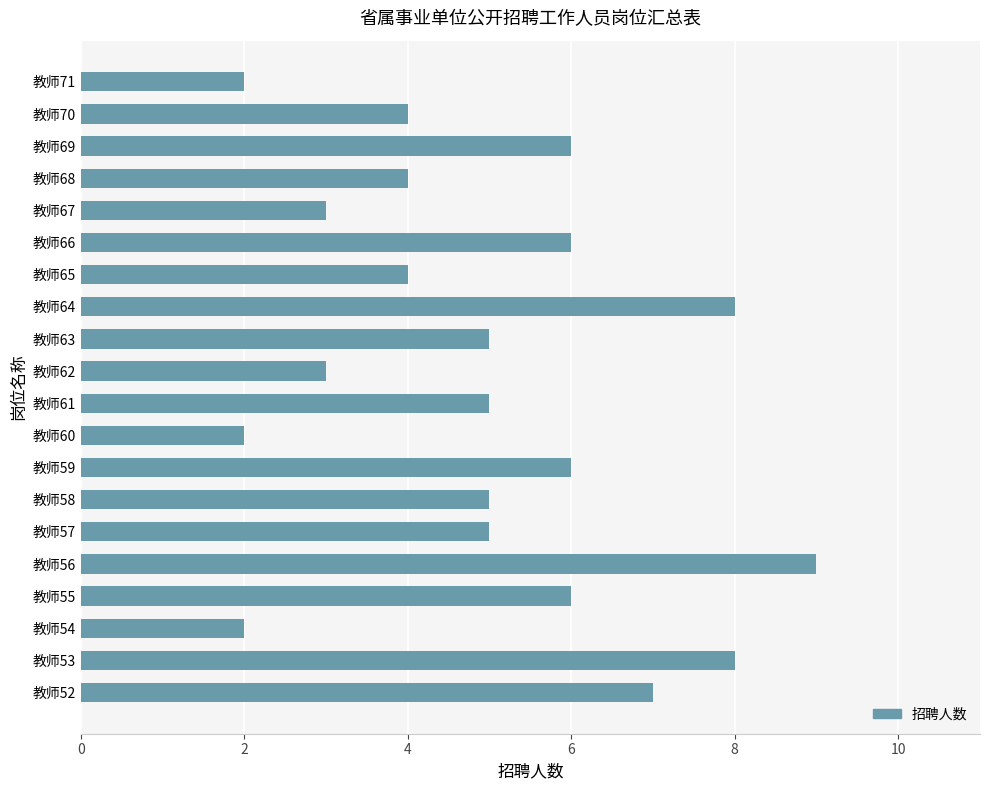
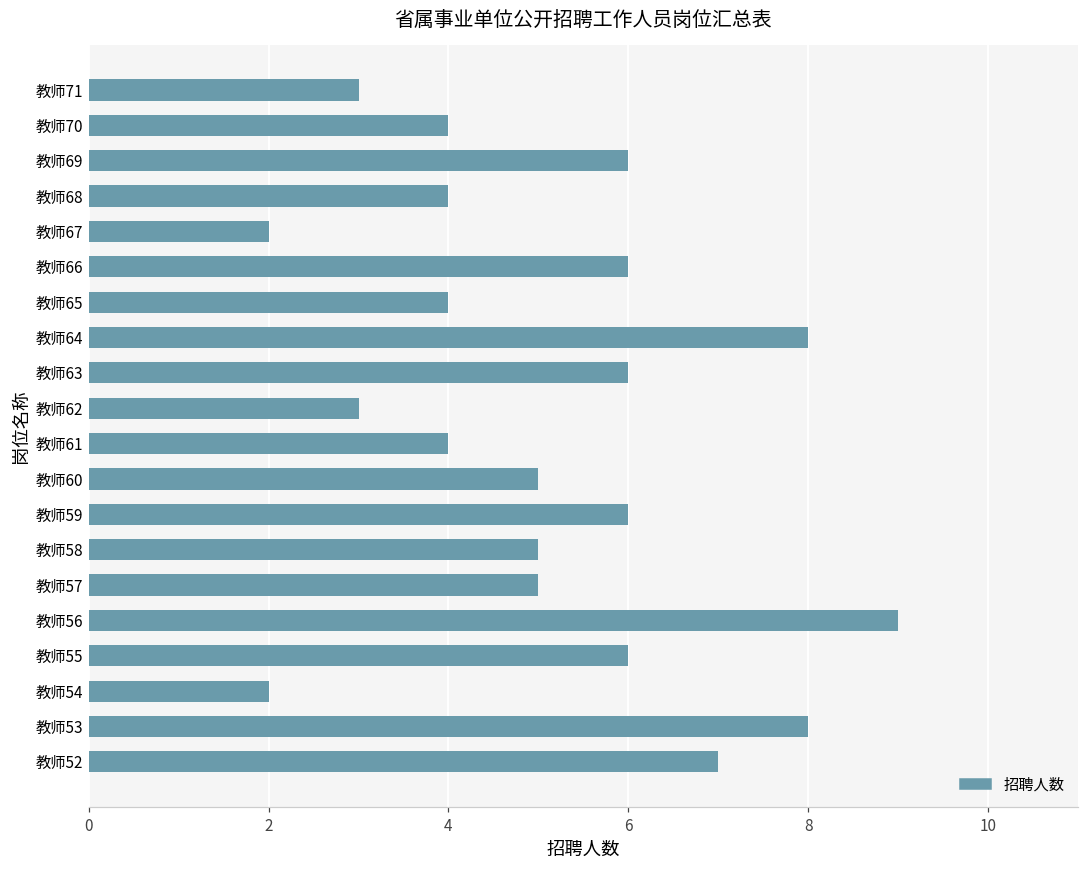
教师71: 2 -> 3
教师67: 3 -> 2
教师63: 5 -> 6
教师61: 5 -> 4
教师60: 2 -> 5
